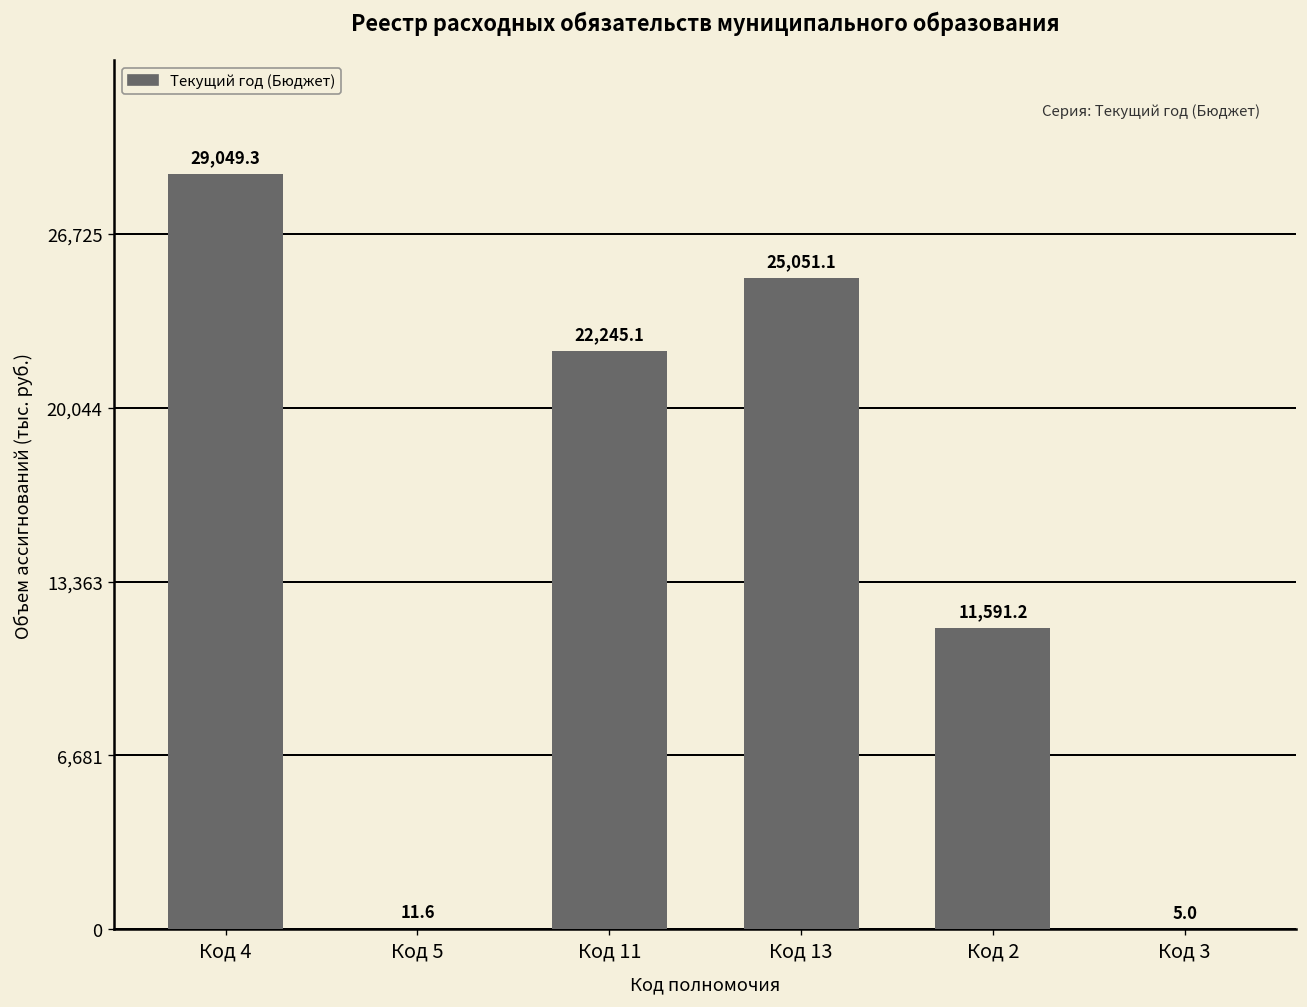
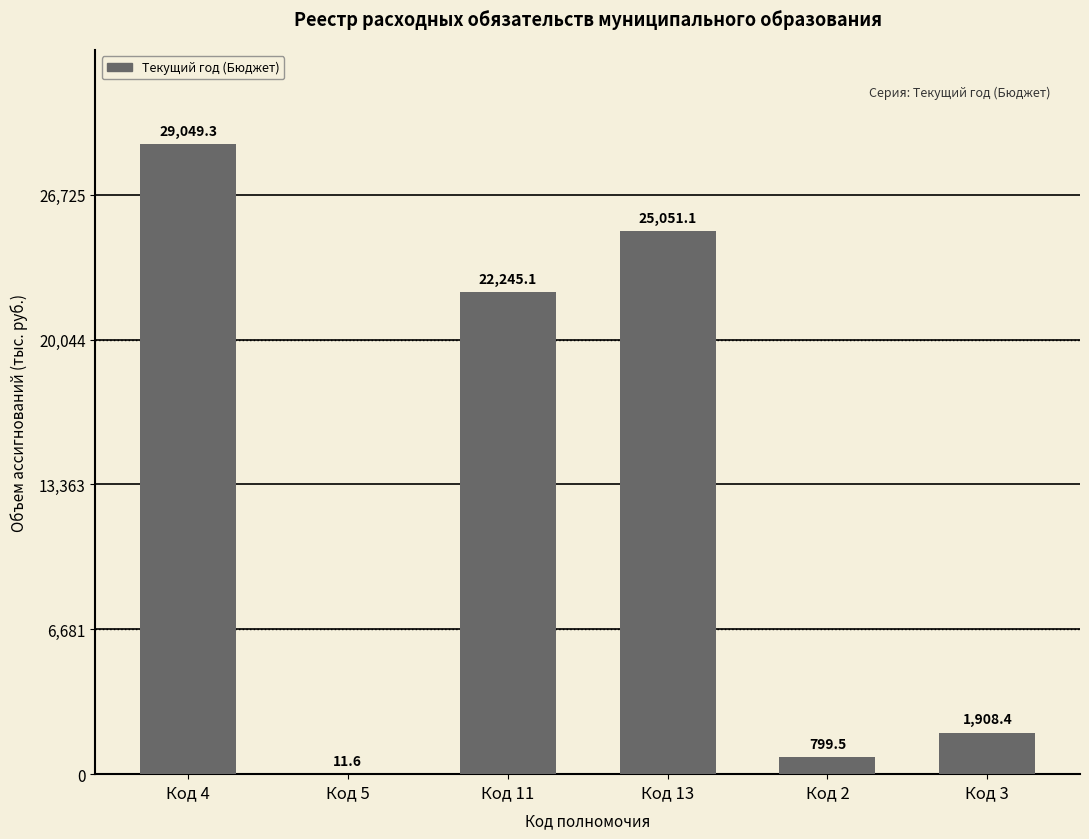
Код 2: 11,591.2 -> 799.5
Код 3: 5.0 -> 1,908.4
